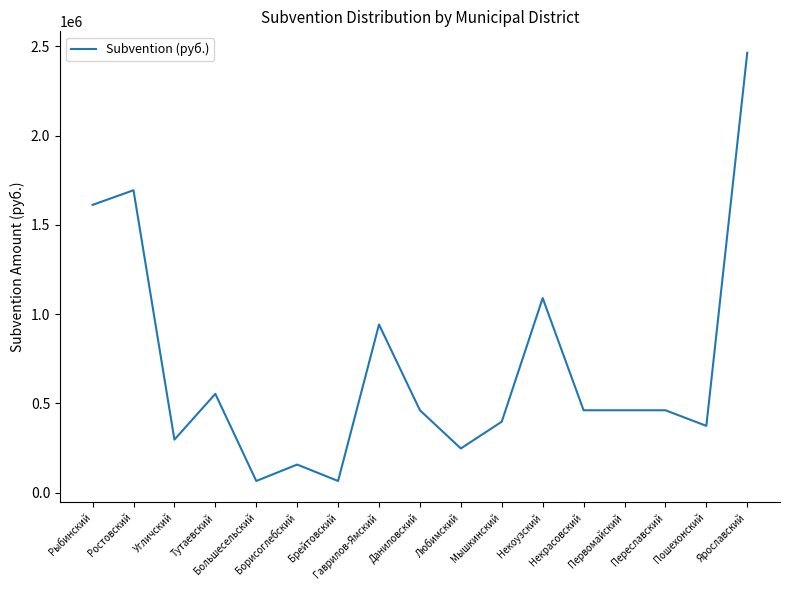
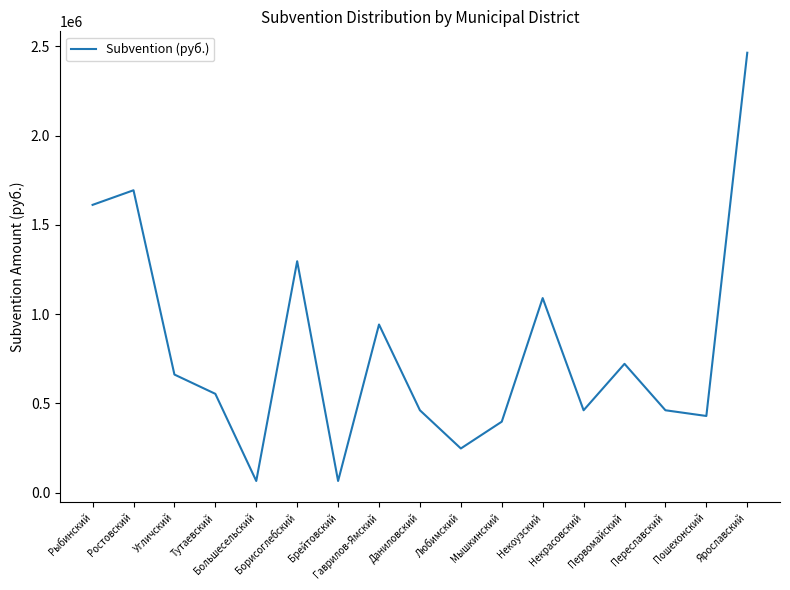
Угличский: 300000 -> 660000
Борисоглебский: 160000 -> 1300000
Первомайский: 460000 -> 720000
Пошехонский: 370000 -> 430000
